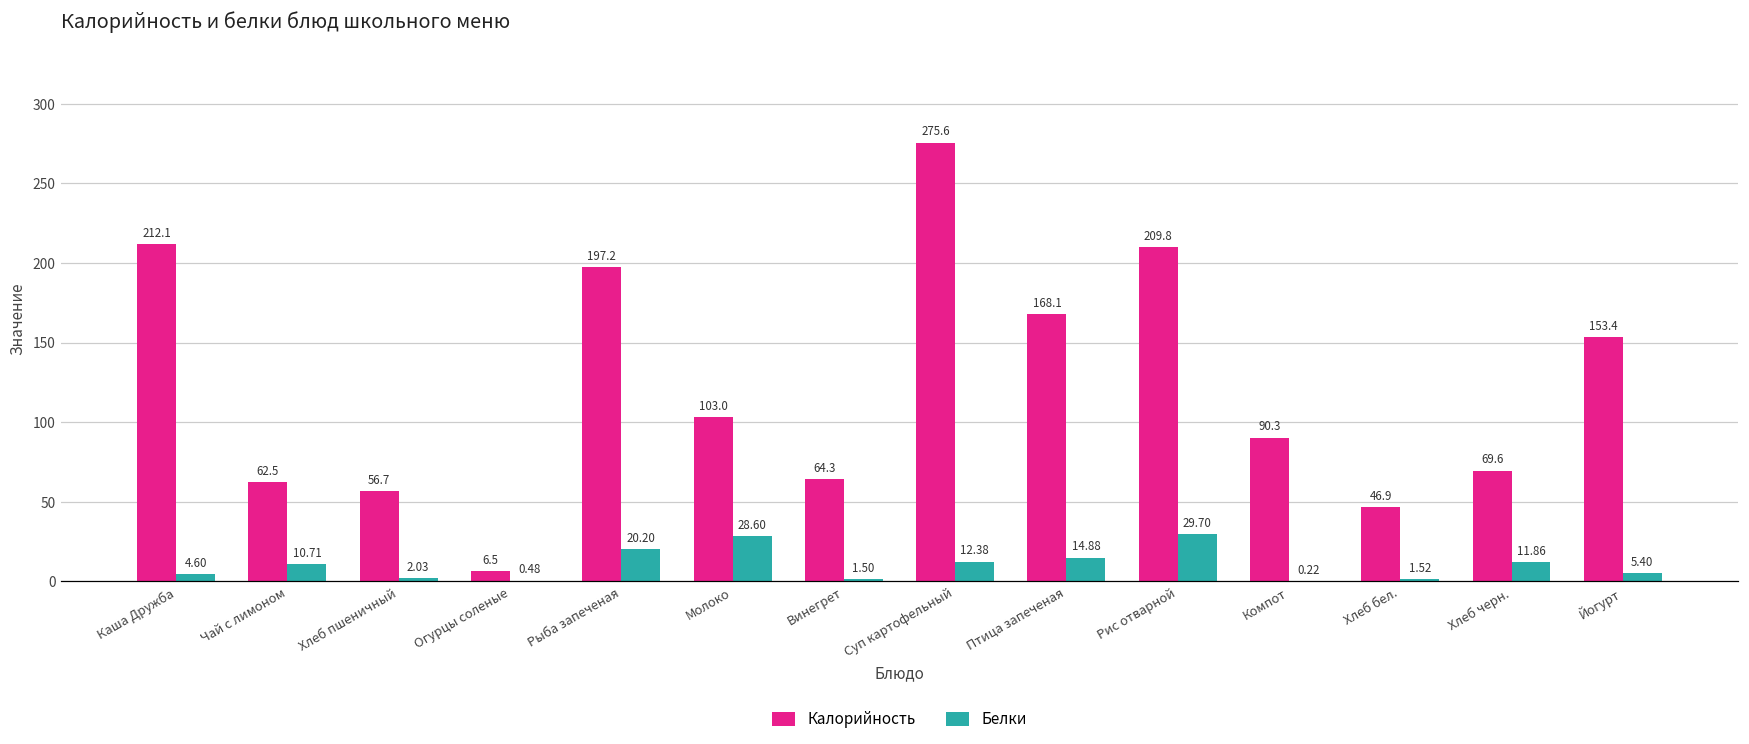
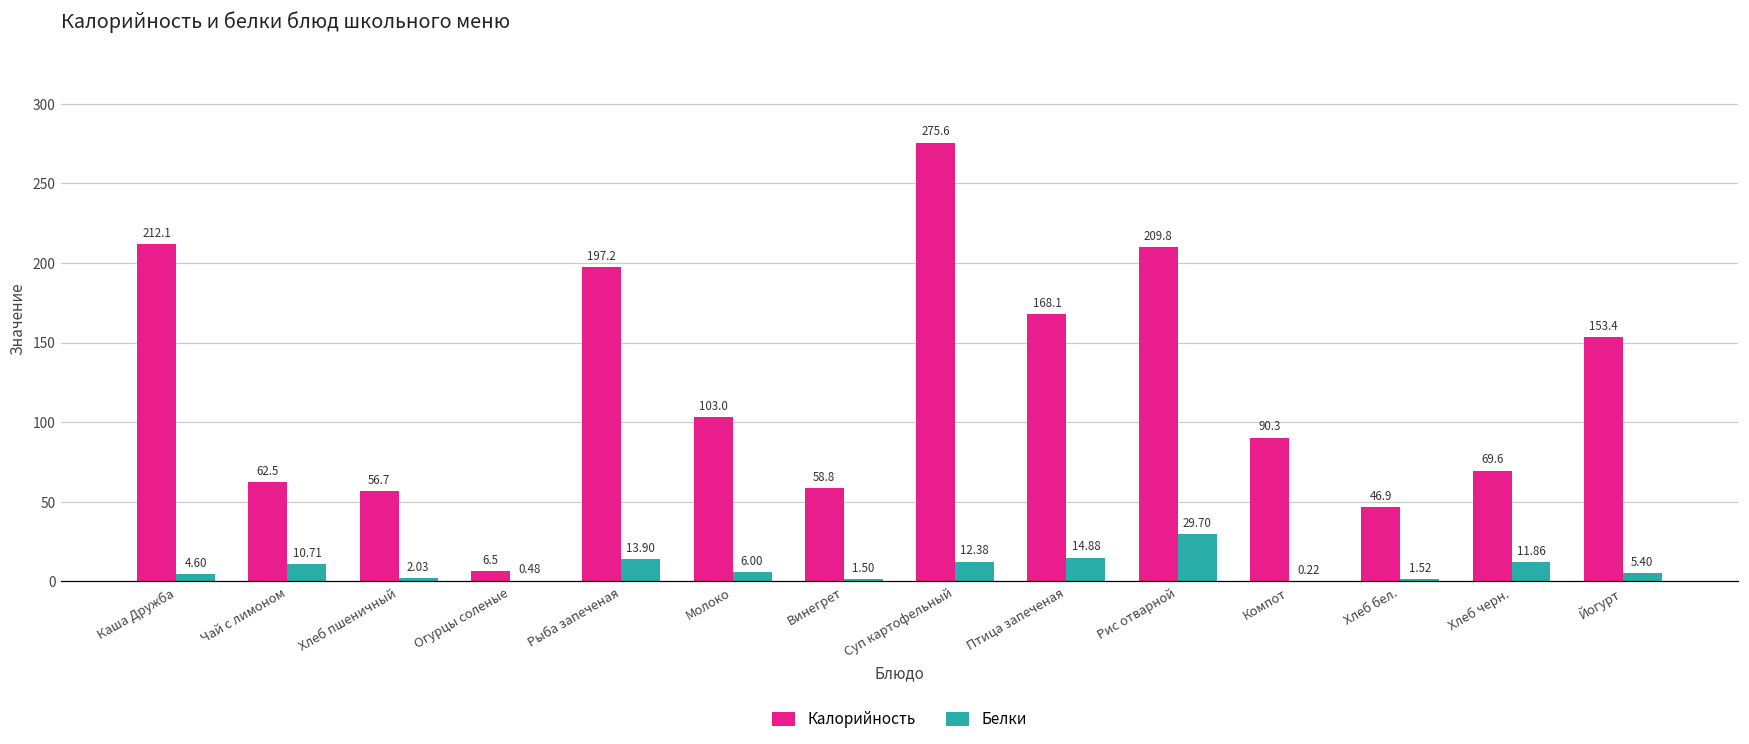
Белки, Рыба запеченая: 20.20 -> 13.90
Белки, Молоко: 28.60 -> 6.00
Калорийность, Винегрет: 64.3 -> 58.8
